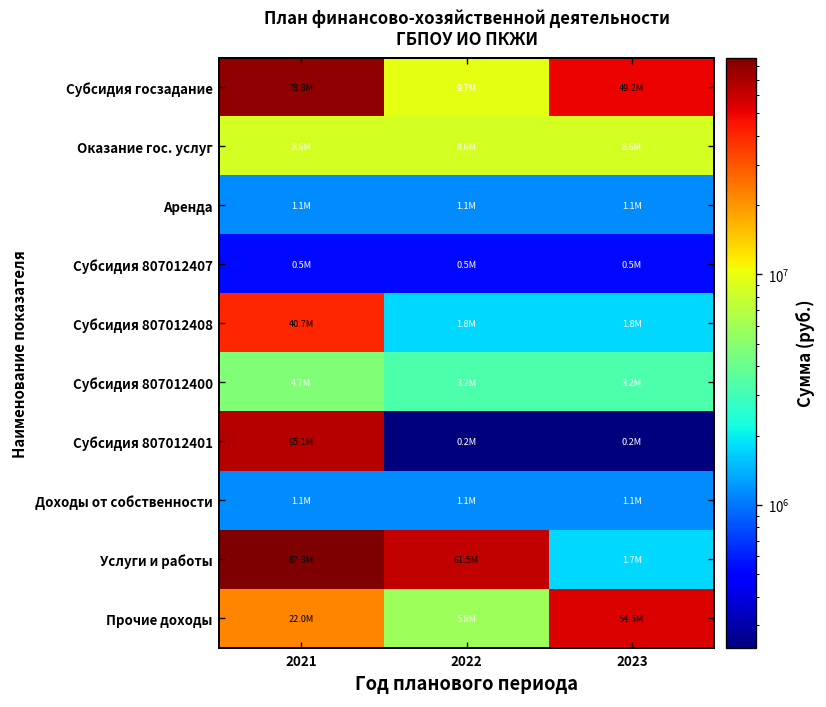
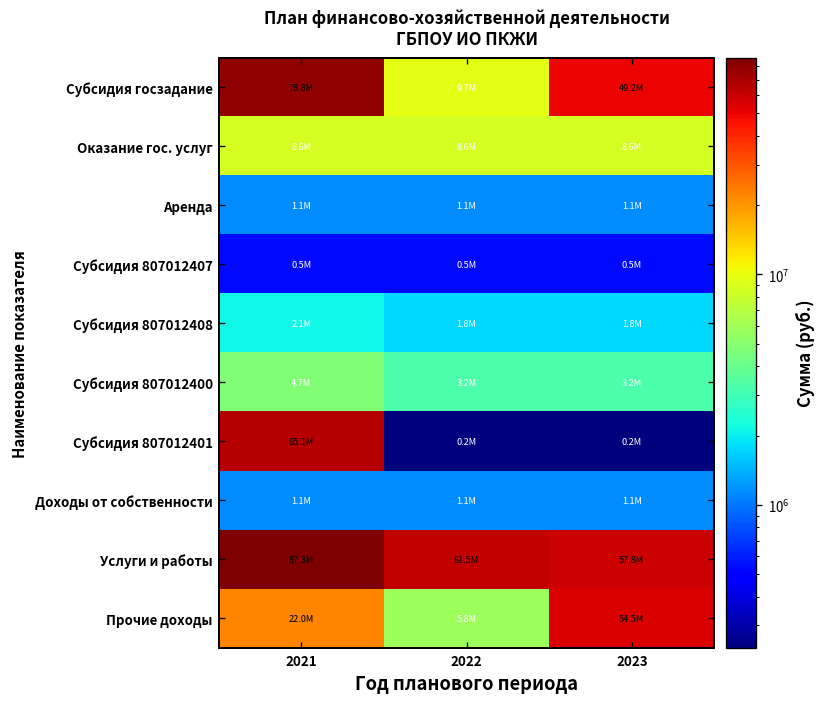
Субсидия 807012408, 2021: 40.7M -> 2.1M
Услуги и работы, 2023: 1.7M -> 57.8M
